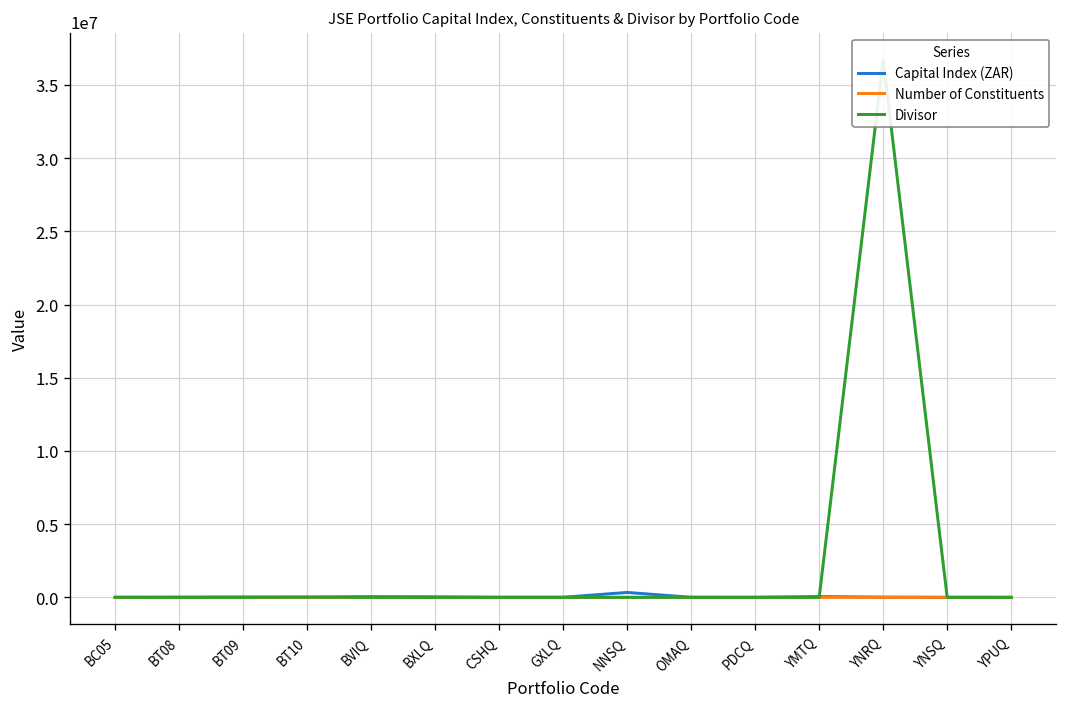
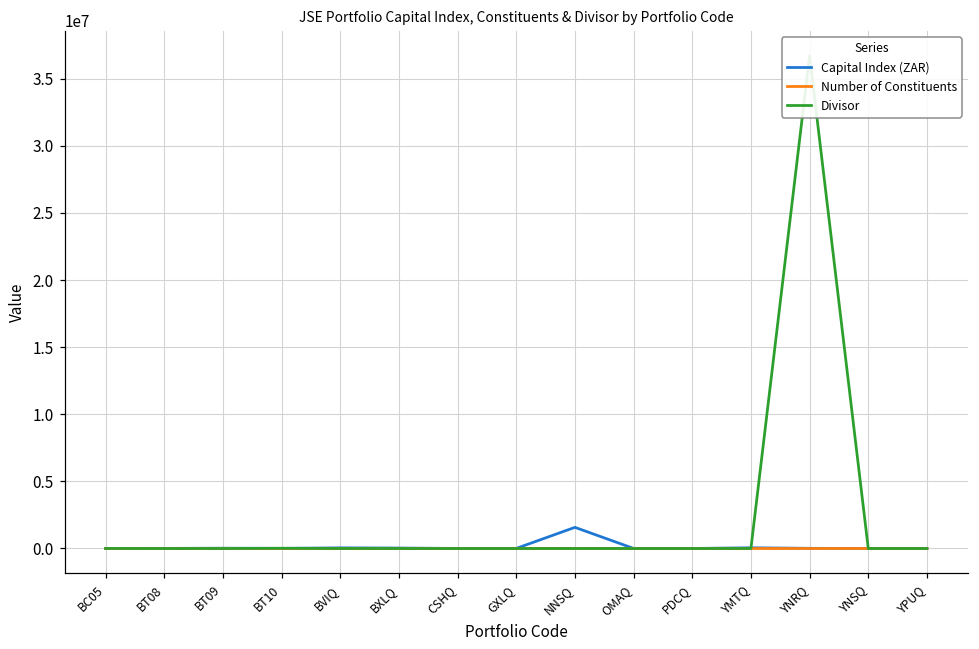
Capital Index (ZAR), NNSQ: 300000 -> 1600000
